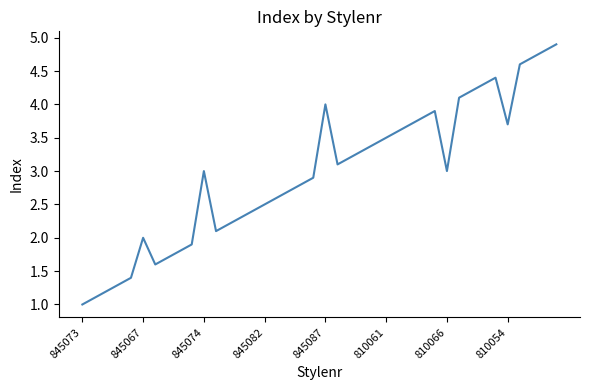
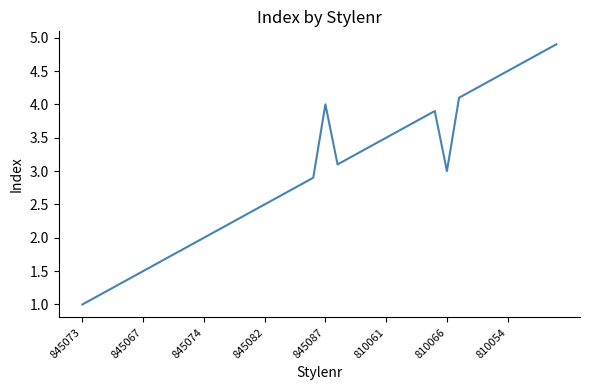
845067: 2.0 -> 1.5
845074: 3 -> 2
810054: 3.7 -> 4.5
